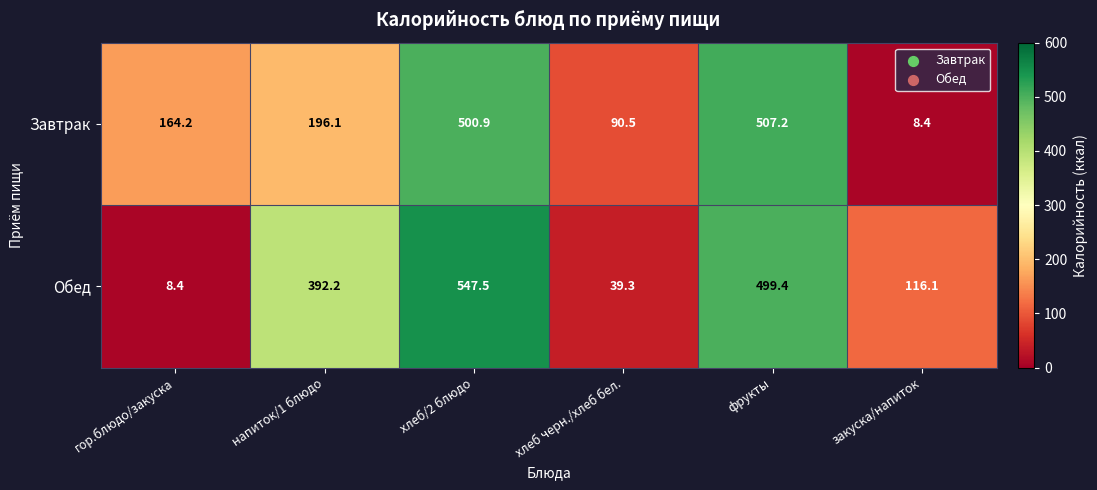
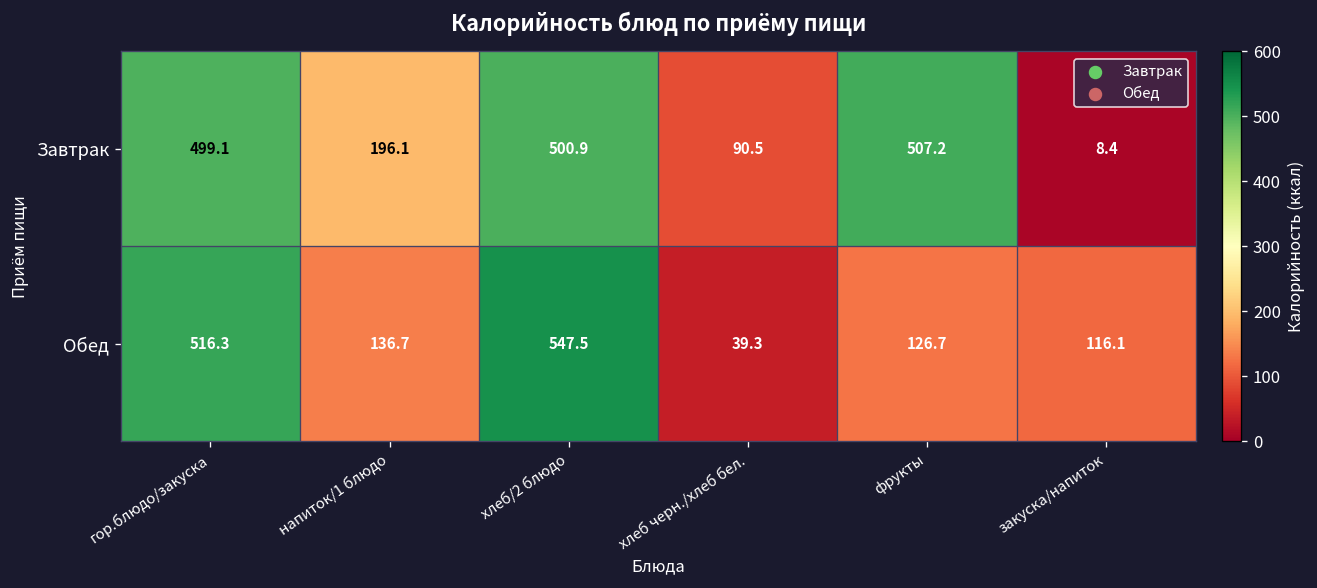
Завтрак, гор.блюдо/закуска: 164.2 -> 499.1
Обед, гор.блюдо/закуска: 8.4 -> 516.3
Обед, напиток/1 блюдо: 392.2 -> 136.7
Обед, фрукты: 499.4 -> 126.7
